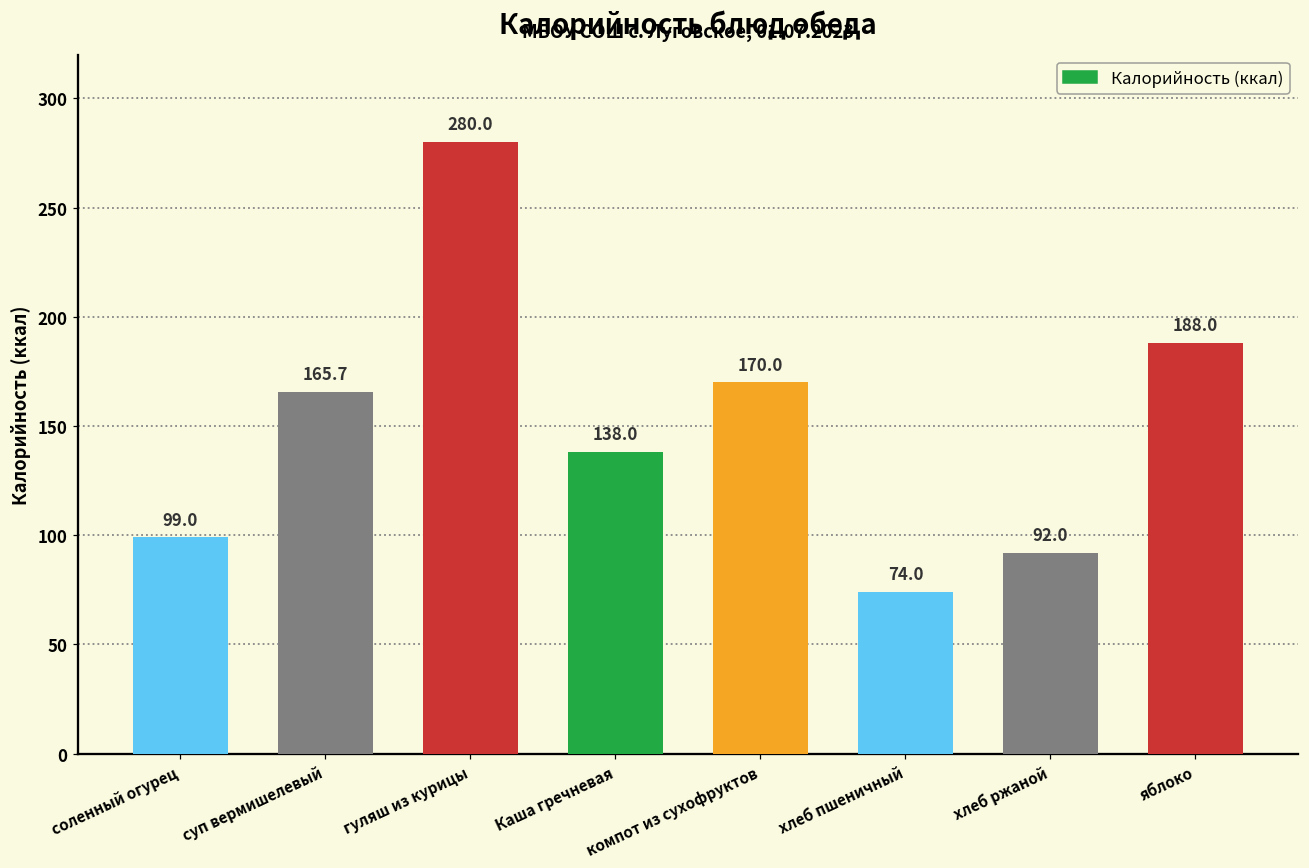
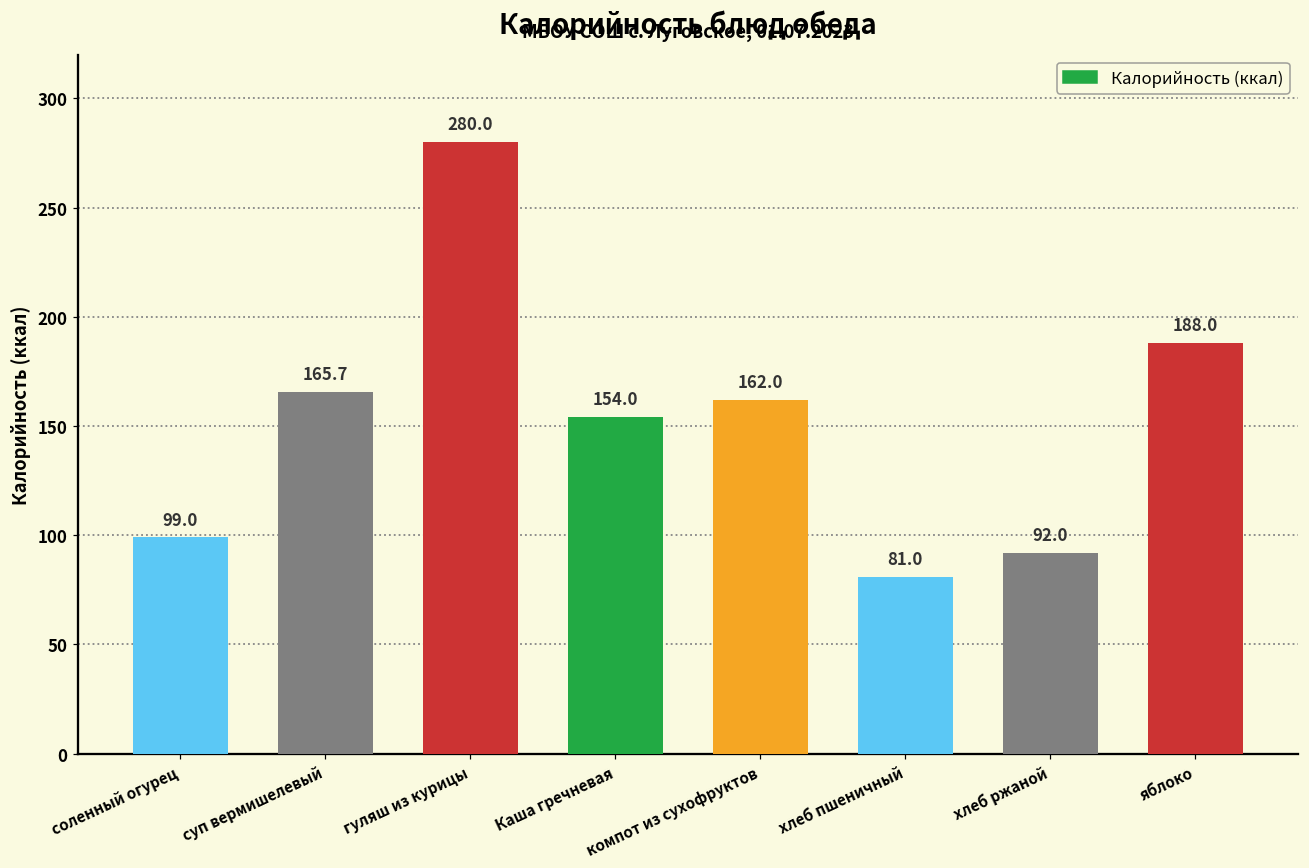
Каша гречневая: 138.0 -> 154.0
компот из сухофруктов: 170.0 -> 162.0
хлеб пшеничный: 74.0 -> 81.0
